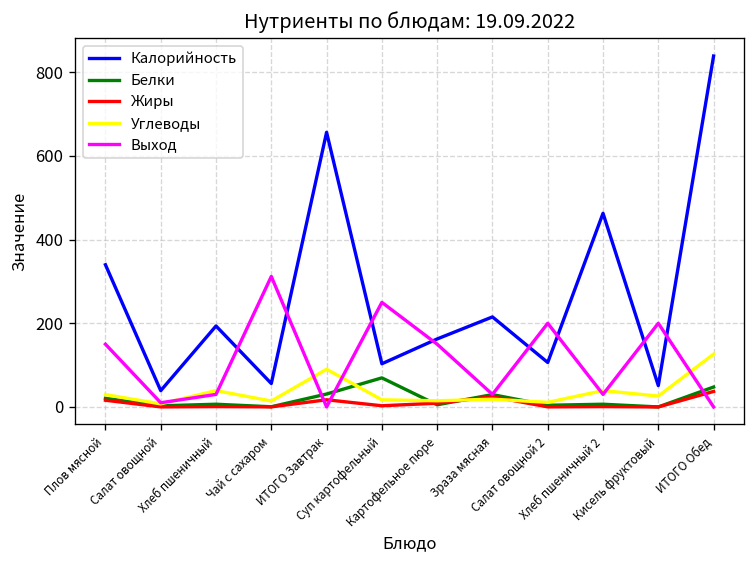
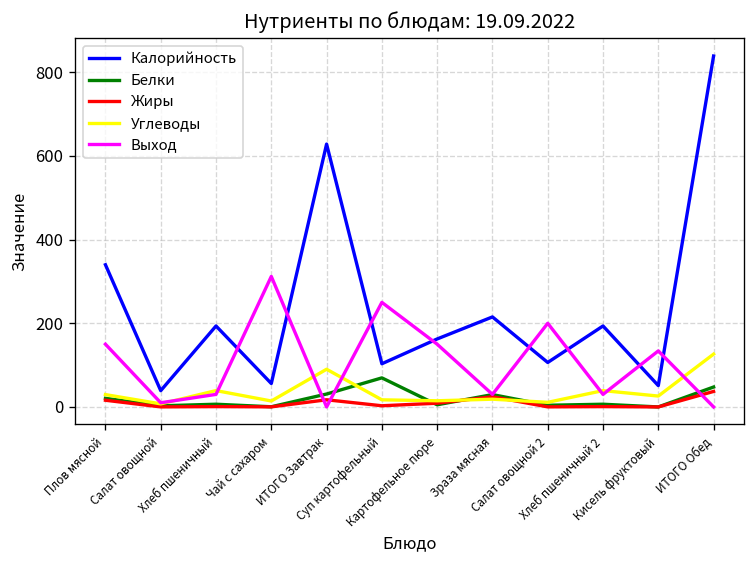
Калорийность, ИТОГО Завтрак: 660 -> 630
Калорийность, Хлеб пшеничный 2: 460 -> 190
Выход, Кисель фруктовый: 200 -> 130
